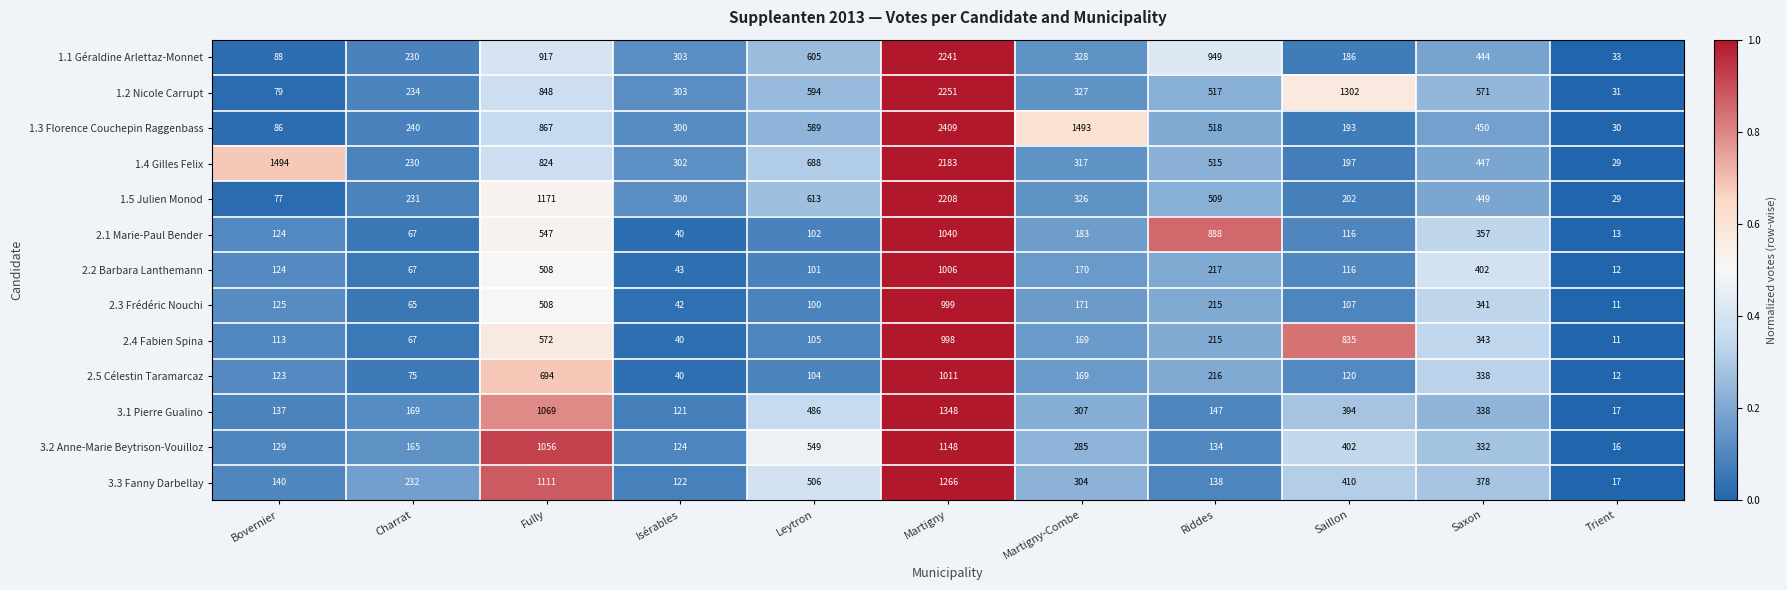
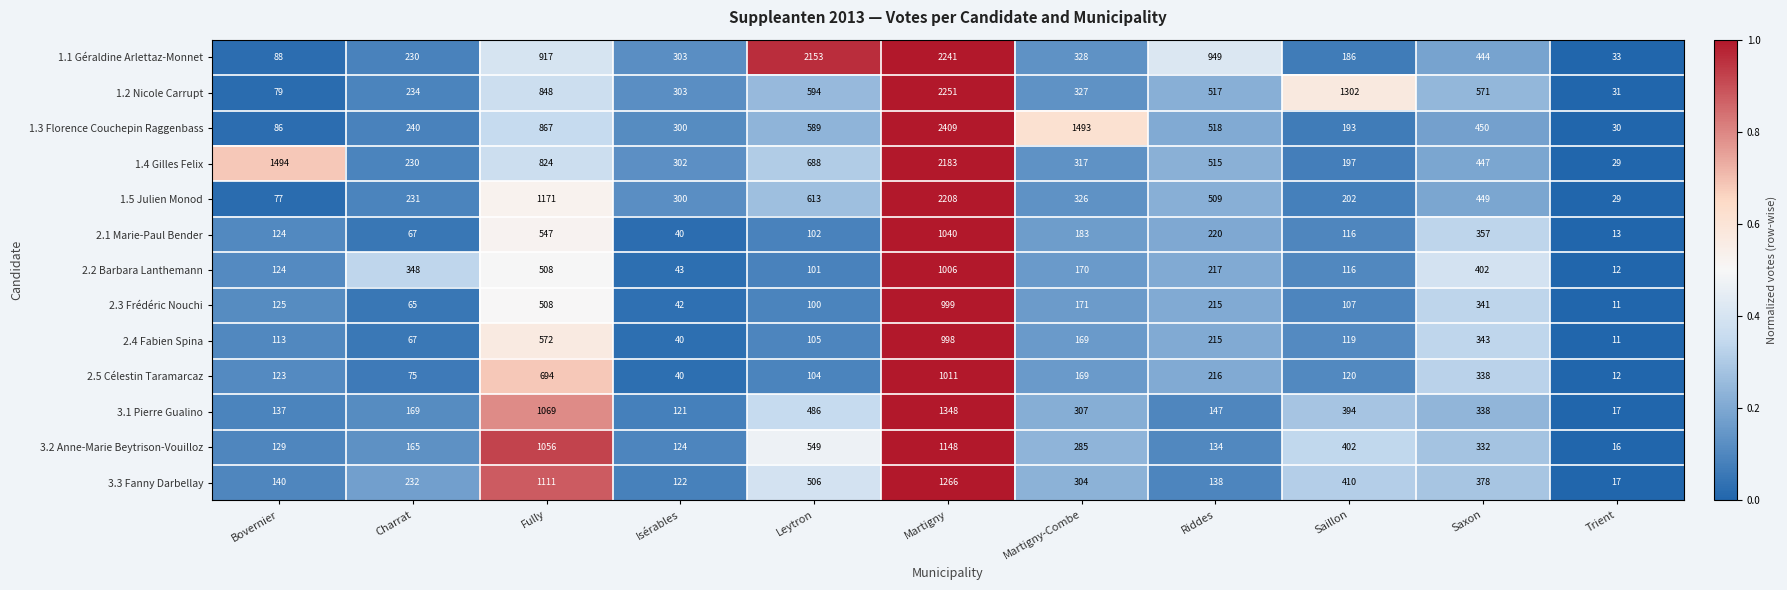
1.1 Géraldine Arlettaz-Monnet, Leytron: 605 -> 2153
2.1 Marie-Paul Bender, Riddes: 888 -> 220
2.2 Barbara Lanthemann, Charrat: 67 -> 348
2.4 Fabien Spina, Saillon: 835 -> 119
